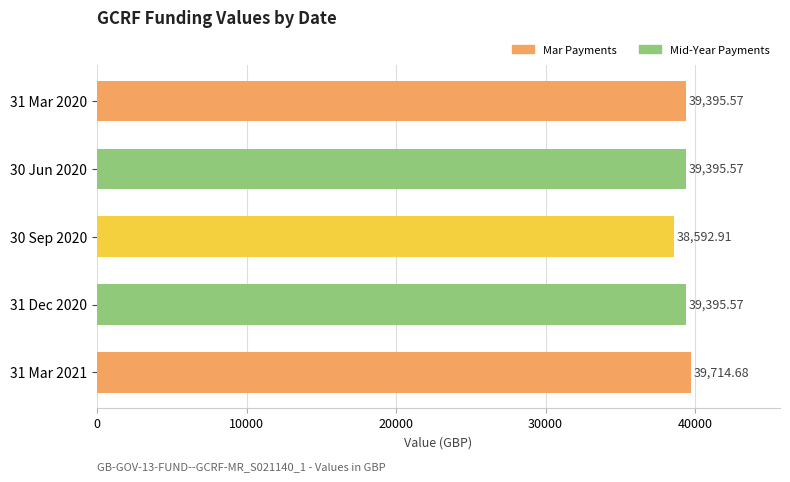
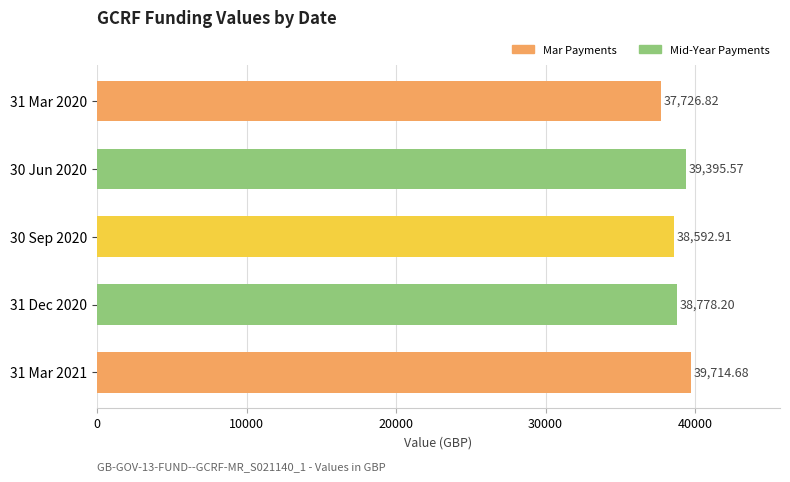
31 Mar 2020: 39,395.57 -> 37,726.82
31 Dec 2020: 39,395.57 -> 38,778.20
